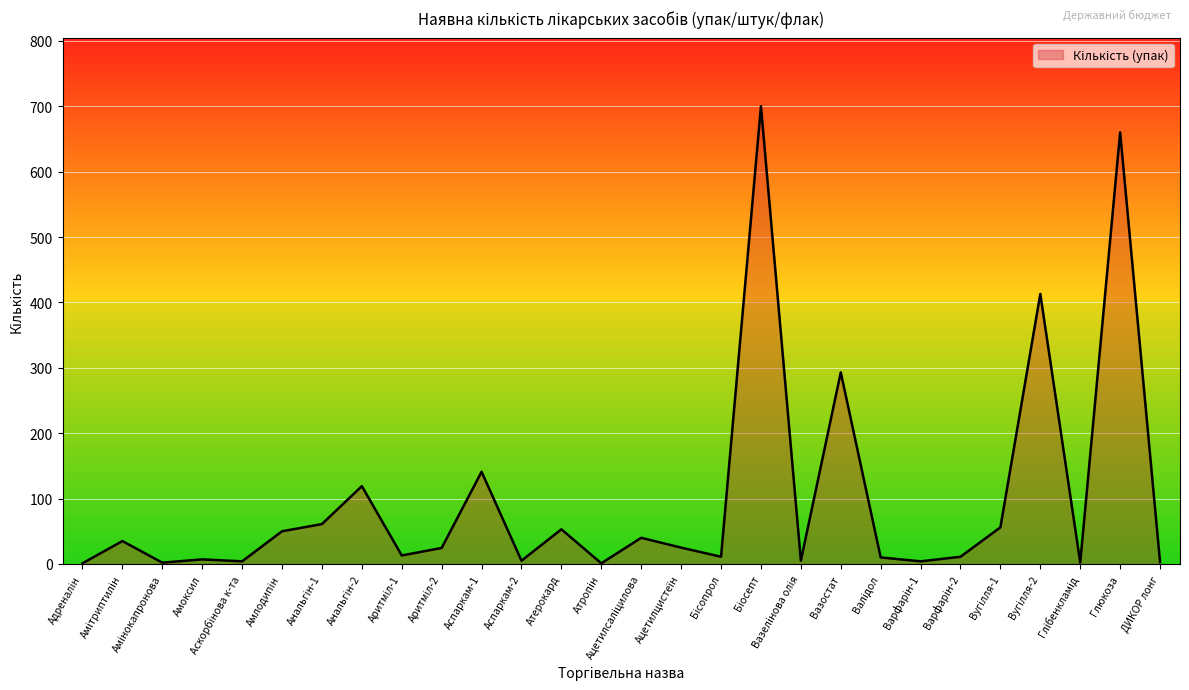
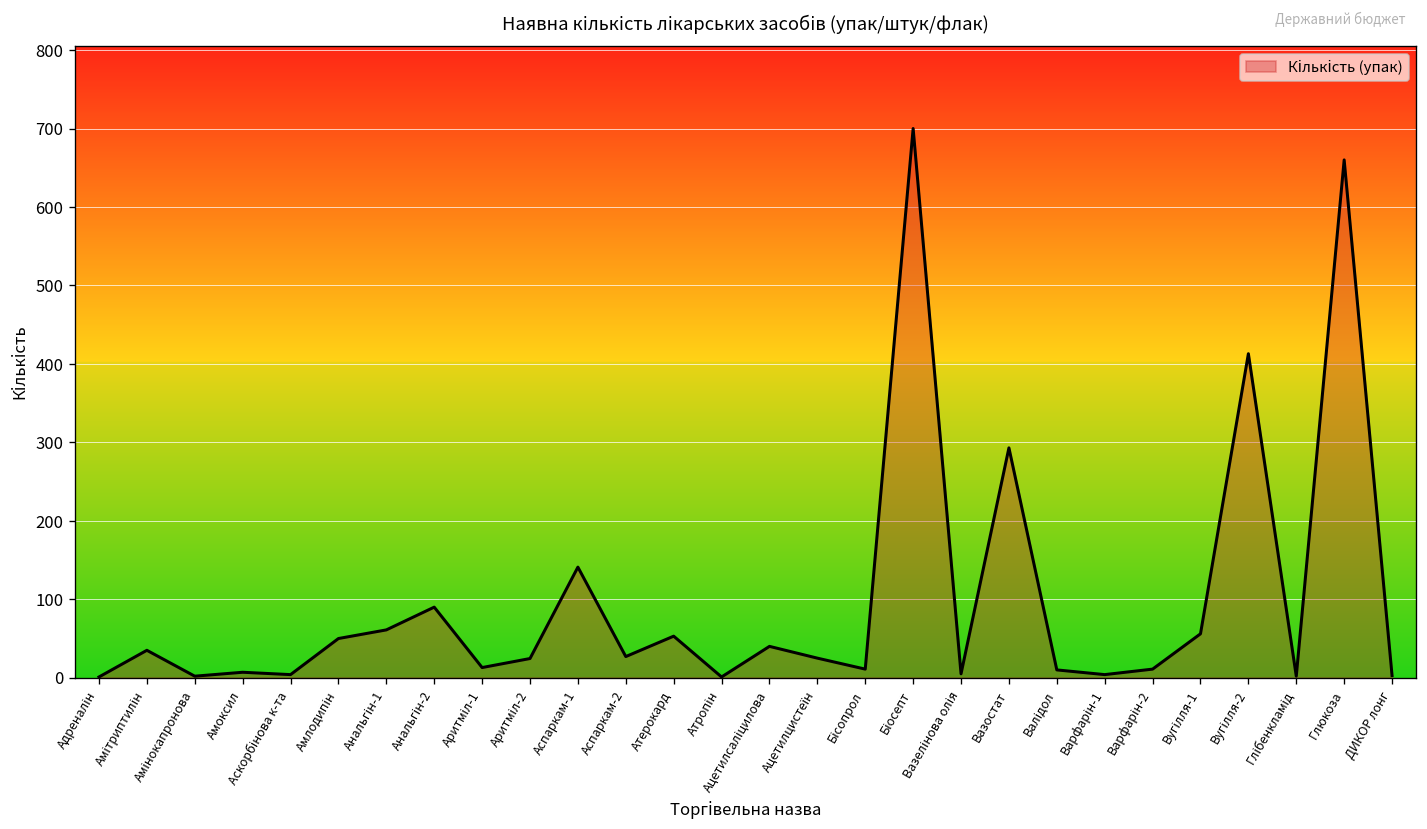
Анальгін-2: 120 -> 90
Аспаркам-2: 10 -> 30
